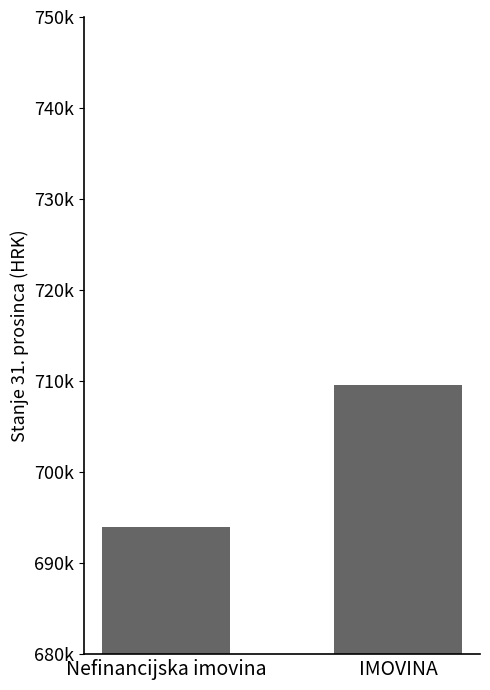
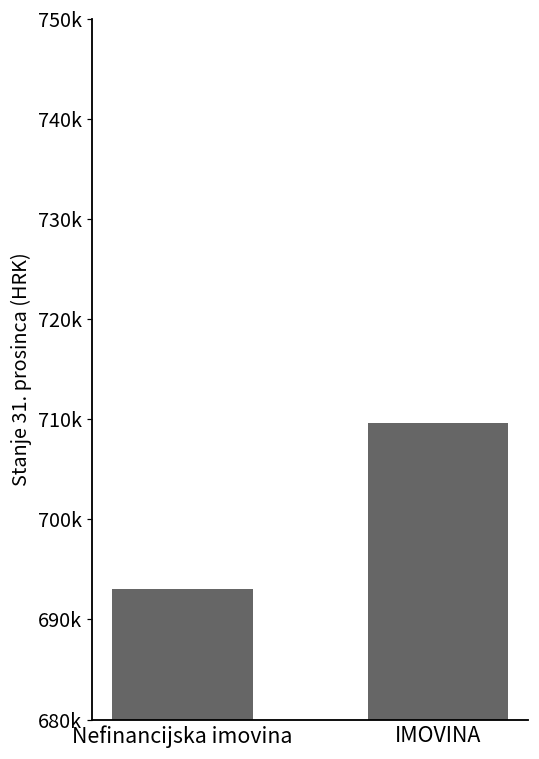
Nefinancijska imovina: 694000 -> 693000
